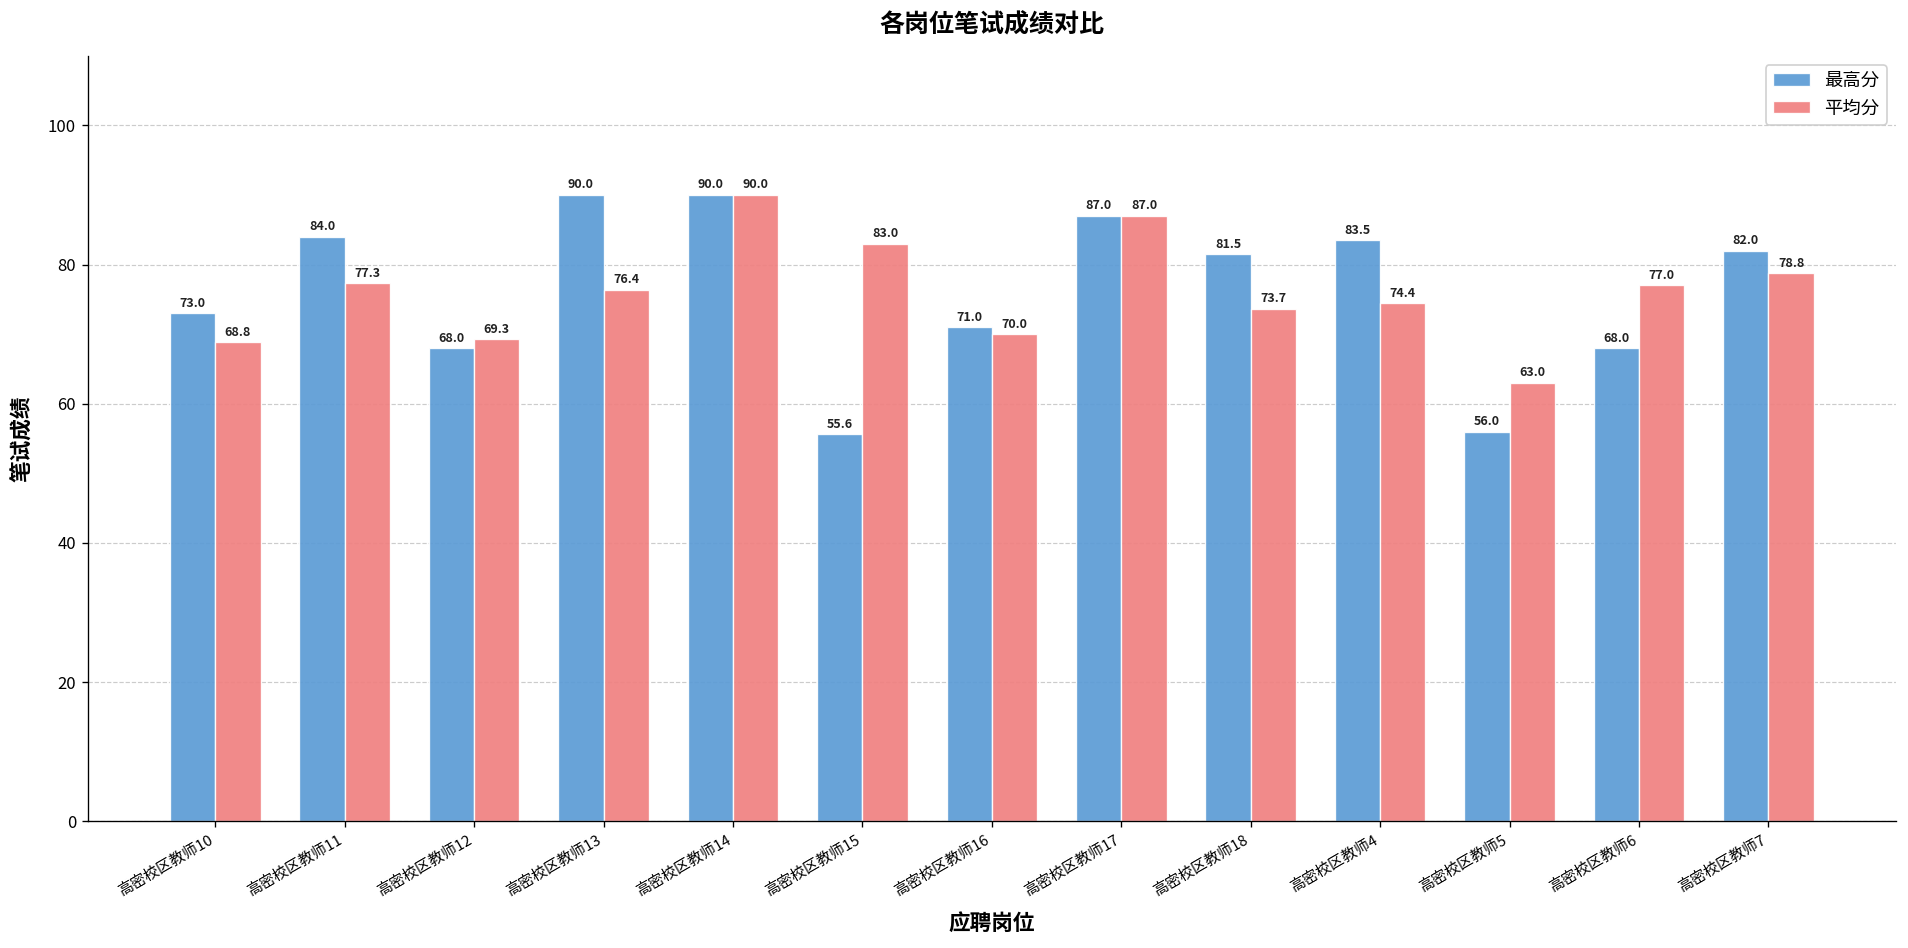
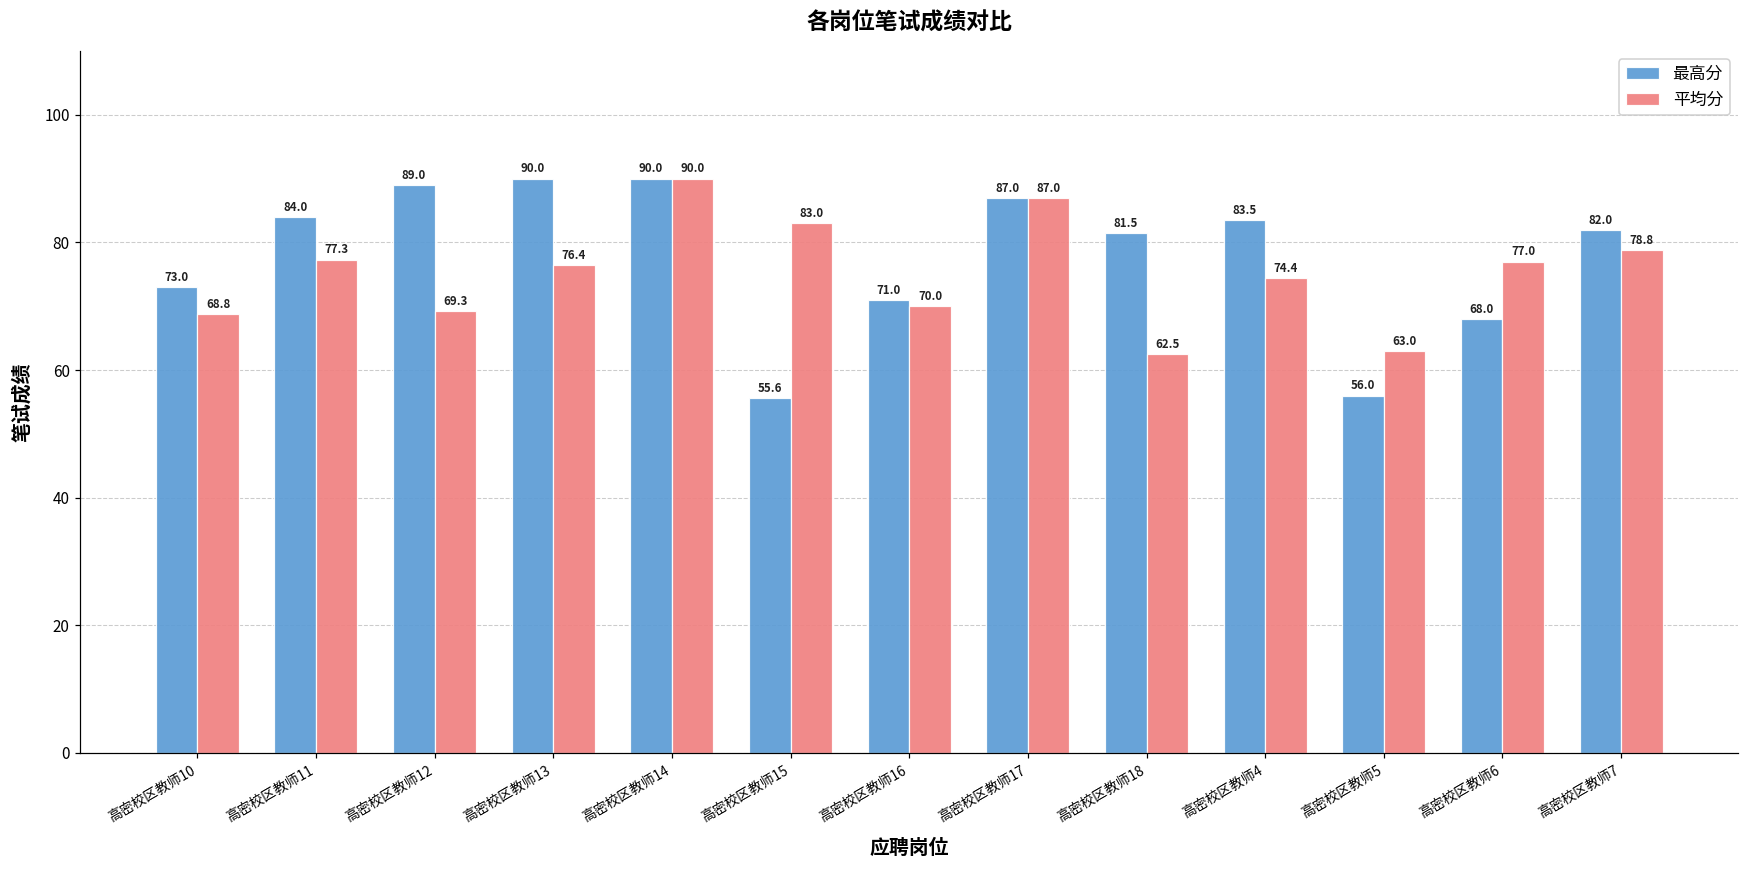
最高分, 高密校区教师12: 68.0 -> 89.0
平均分, 高密校区教师18: 73.7 -> 62.5
